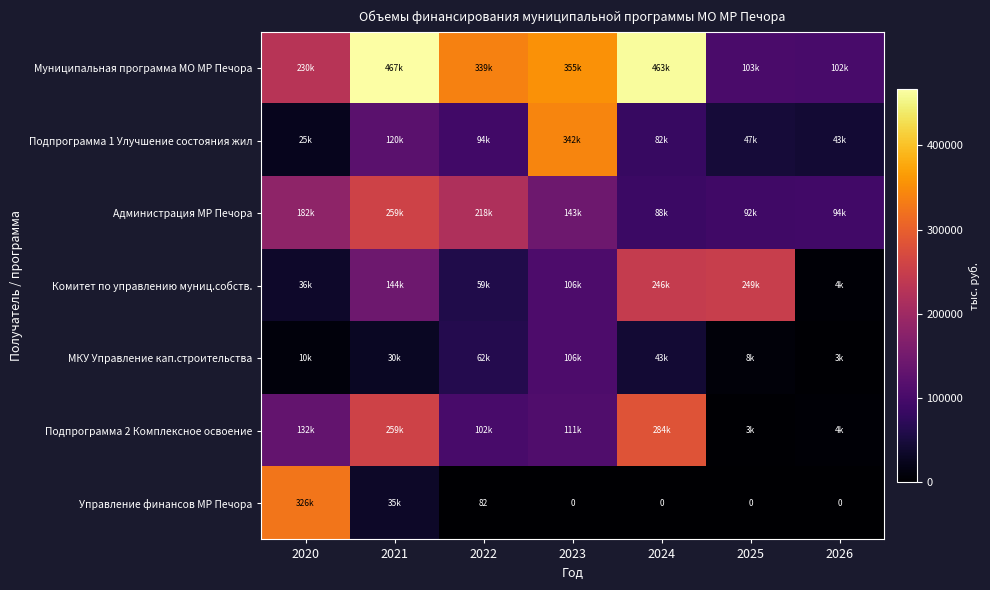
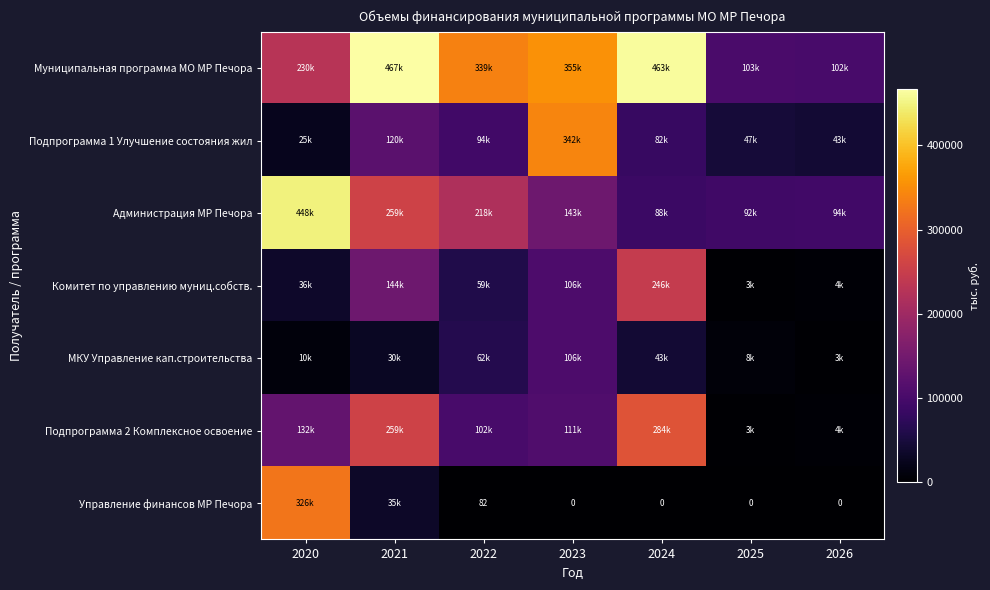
Администрация МР Печора, 2020: 182k -> 448k
Комитет по управлению муниц.собств., 2025: 249k -> 3k
